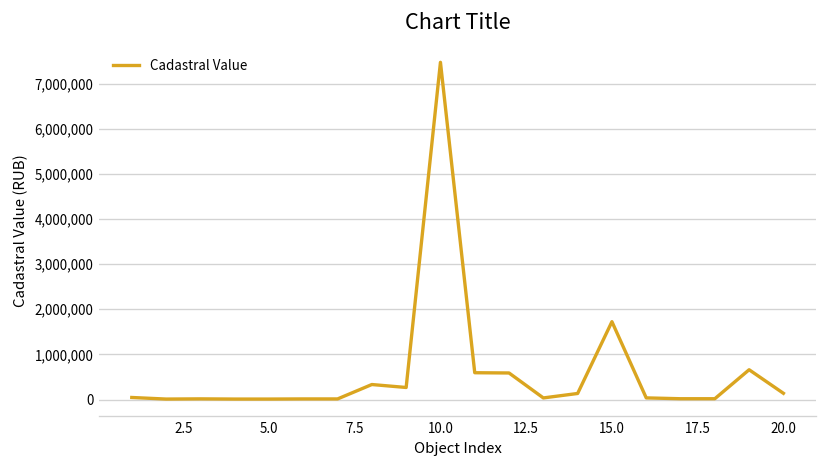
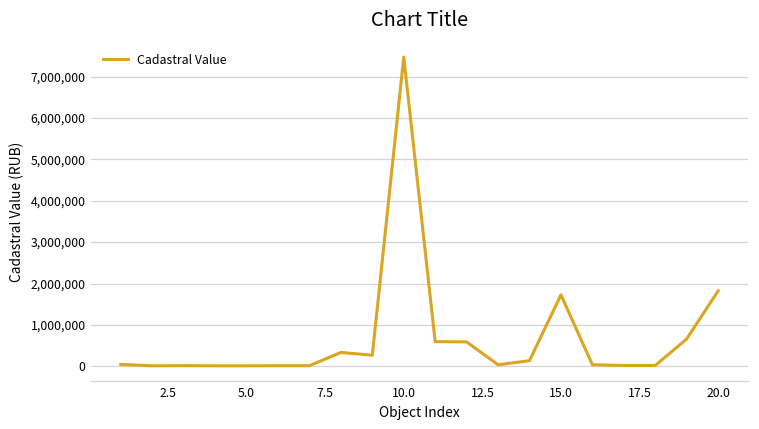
20.0: 100,000 -> 1,800,000
